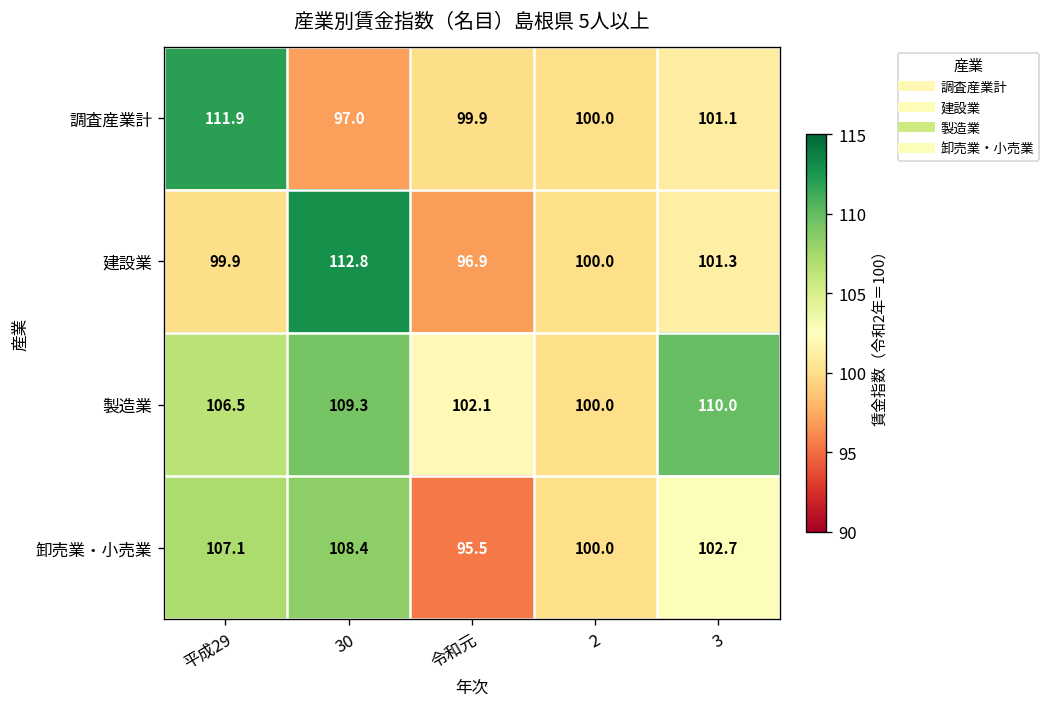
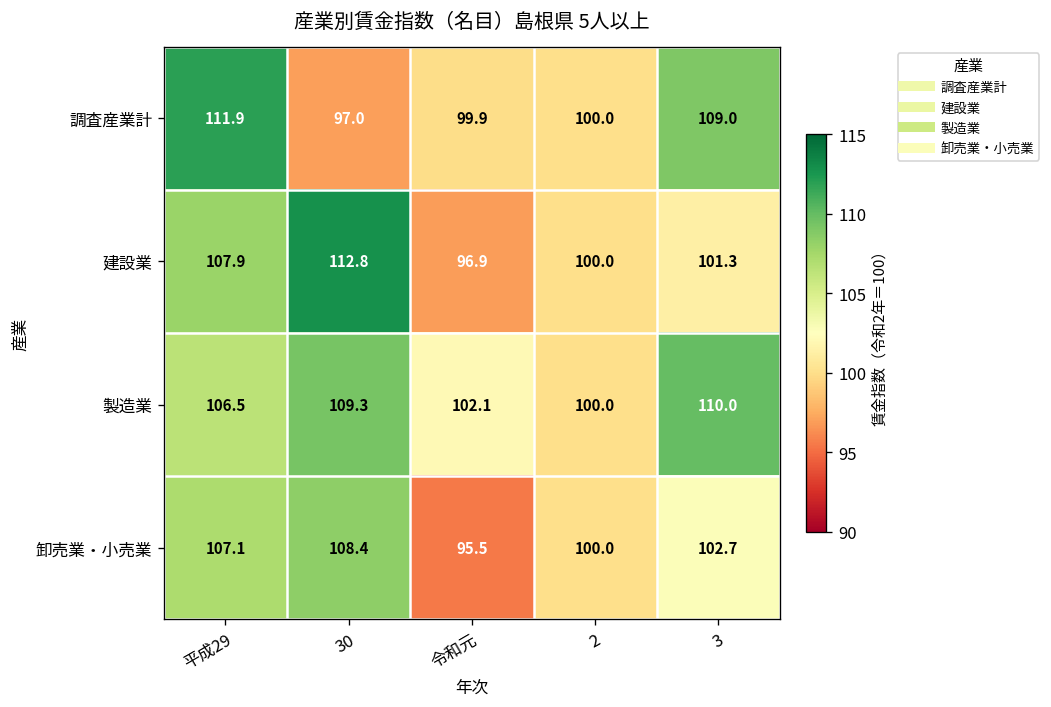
調査産業計, 3: 101.1 -> 109.0
建設業, 平成29: 99.9 -> 107.9
